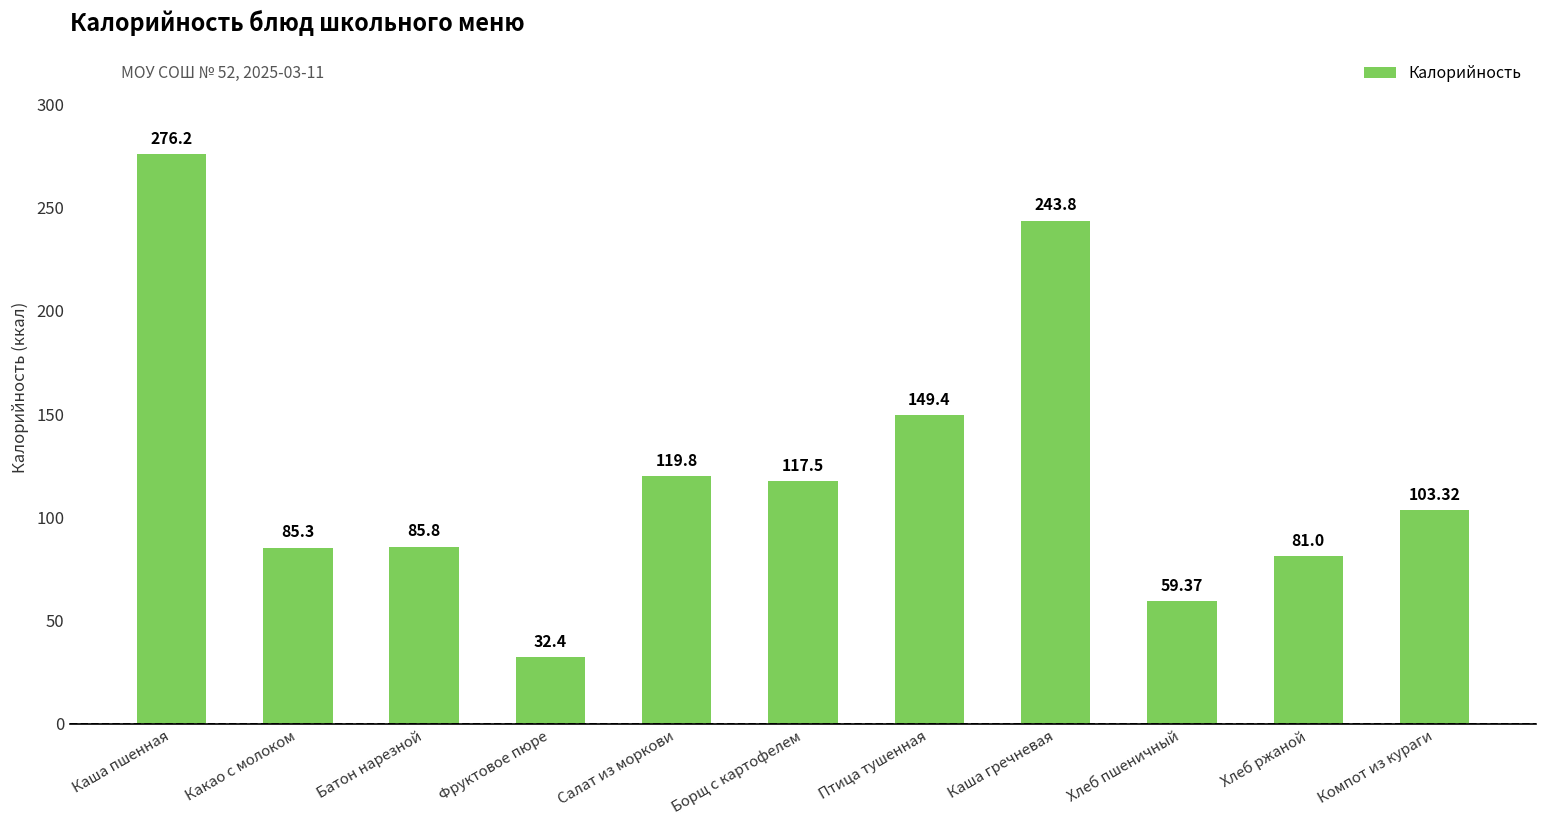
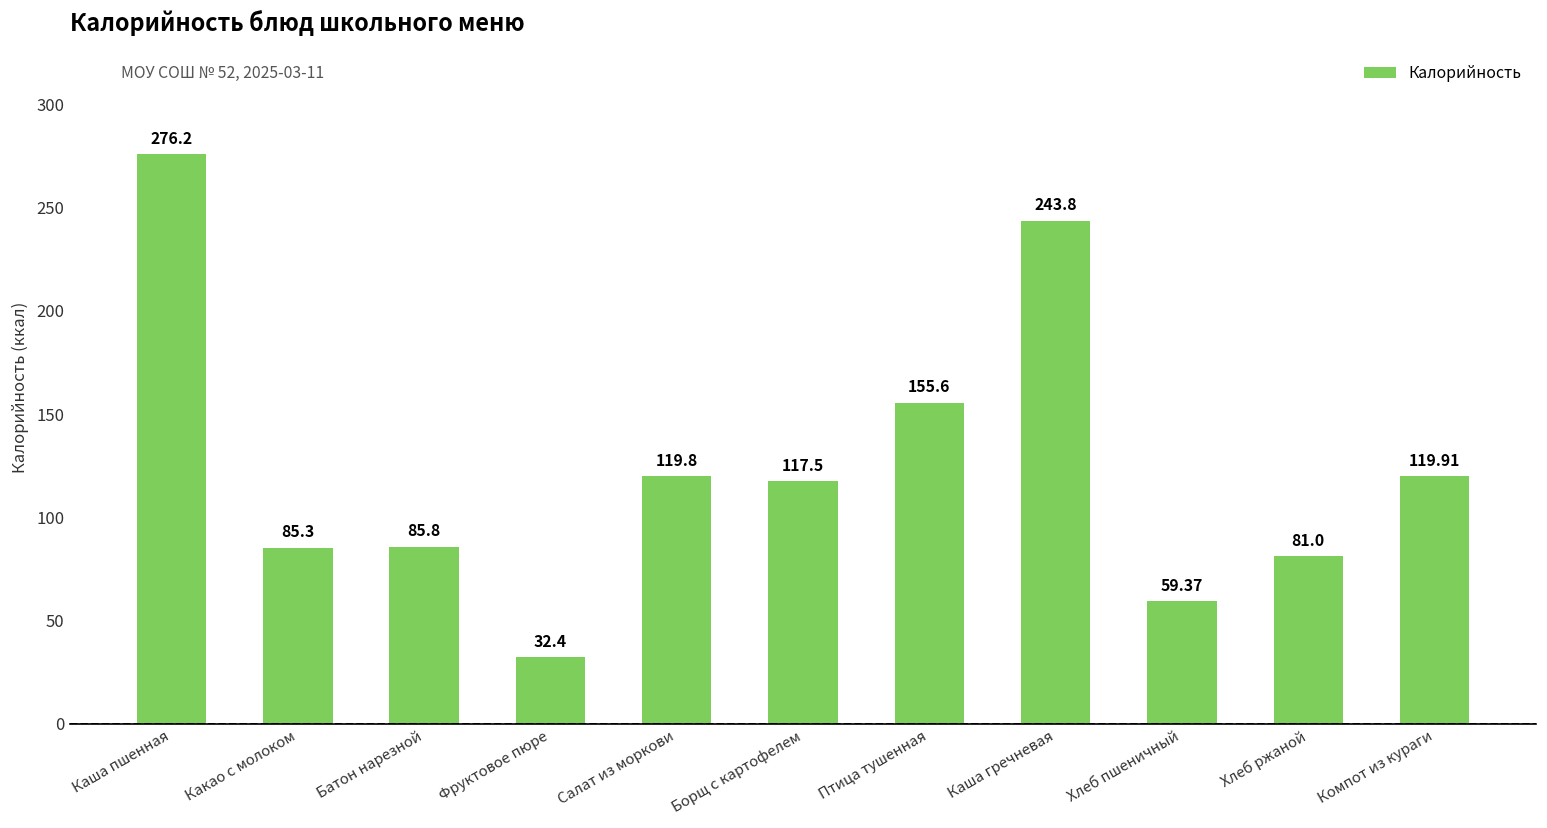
Птица тушенная: 149.4 -> 155.6
Компот из кураги: 103.32 -> 119.91
